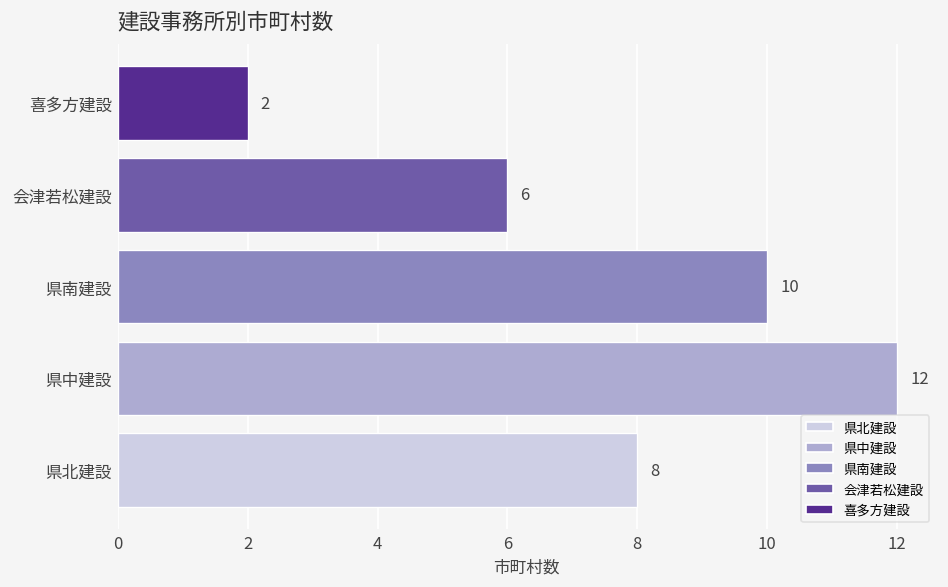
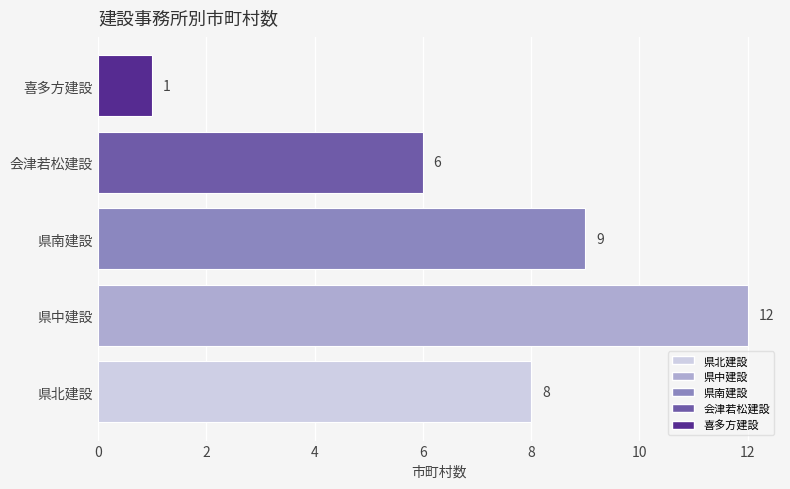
喜多方建設: 2 -> 1
県南建設: 10 -> 9
